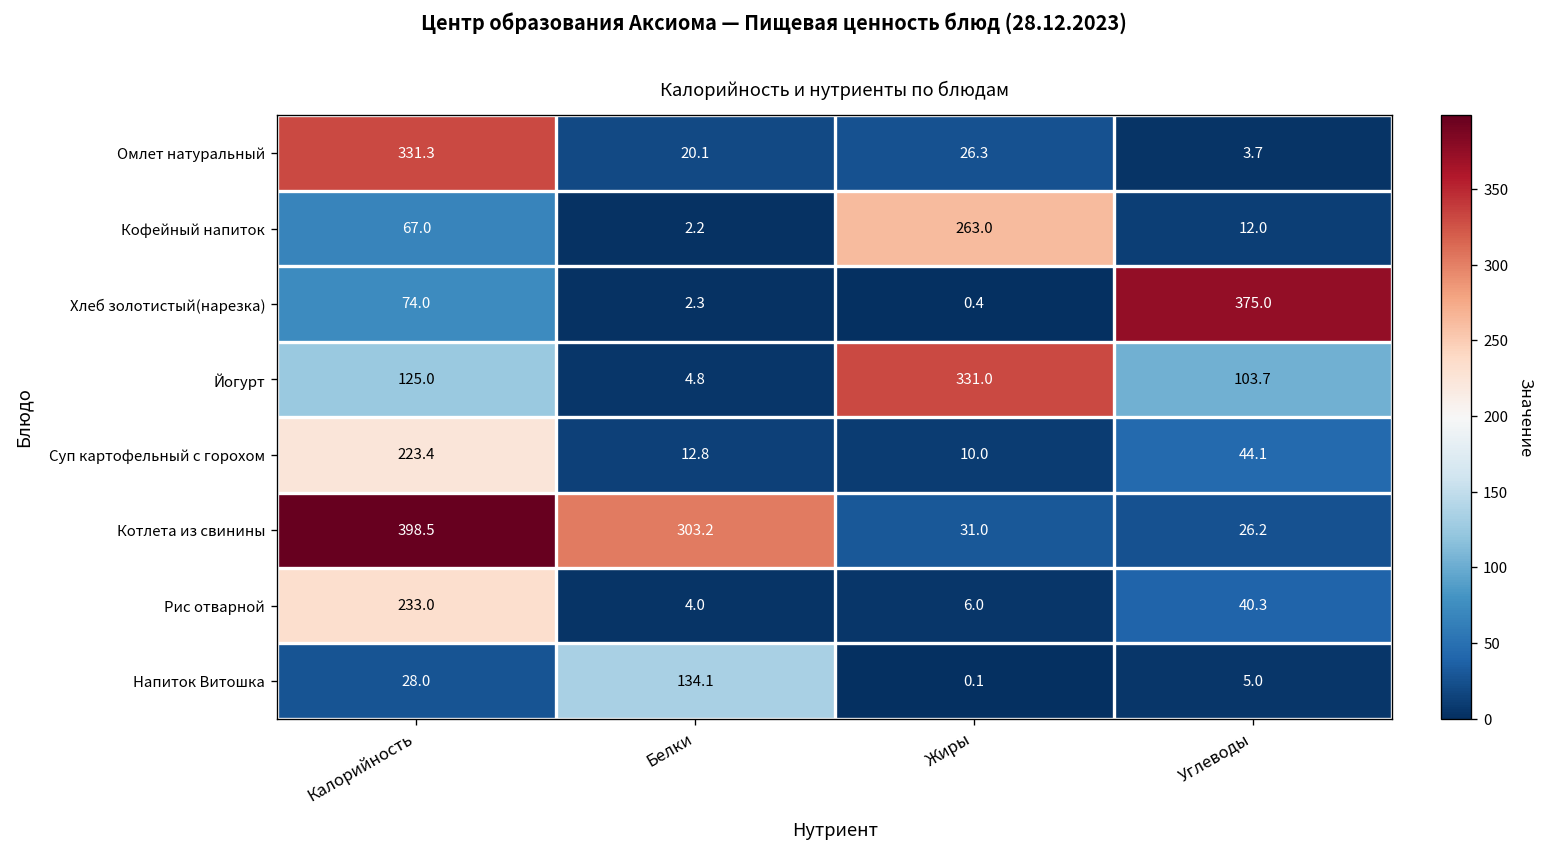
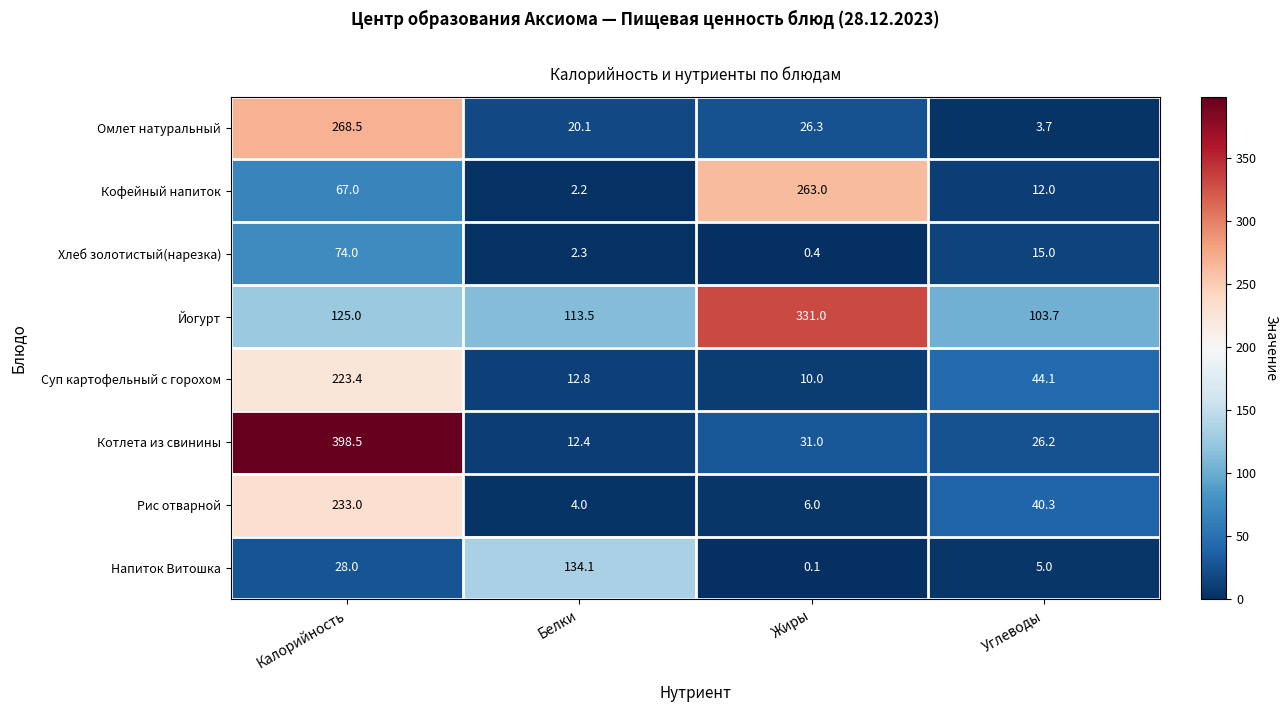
Омлет натуральный, Калорийность: 331.3 -> 268.5
Хлеб золотистый(нарезка), Углеводы: 375.0 -> 15.0
Йогурт, Белки: 4.8 -> 113.5
Котлета из свинины, Белки: 303.2 -> 12.4
